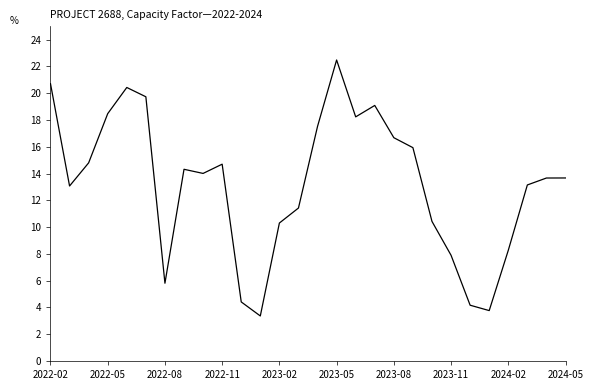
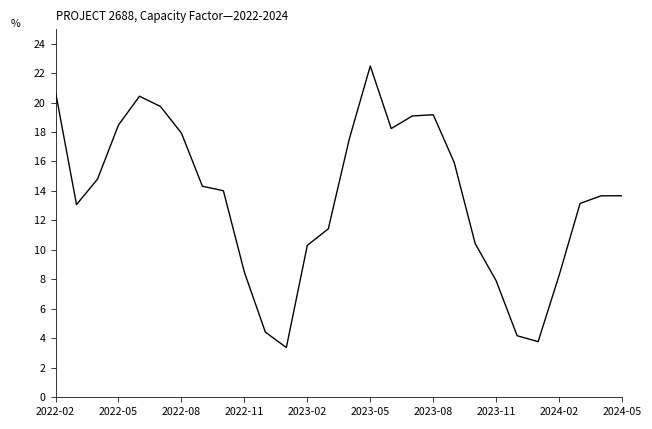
2022-08: 5.8 -> 17.9
2022-11: 14.7 -> 8.5
2023-08: 16.7 -> 19.2
